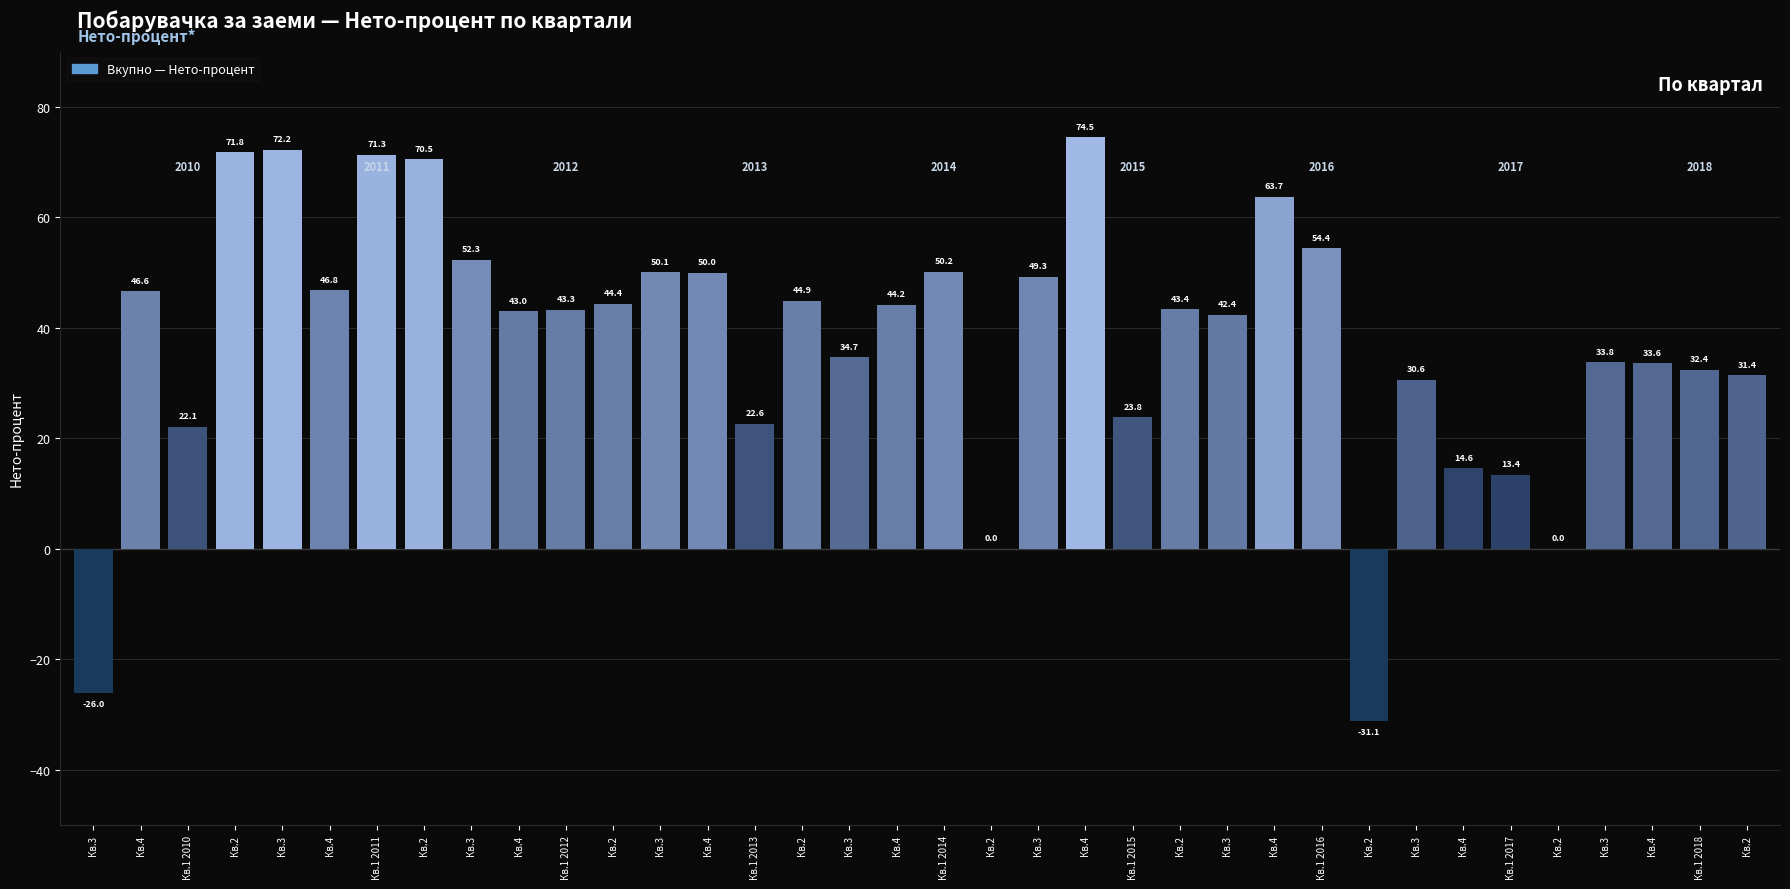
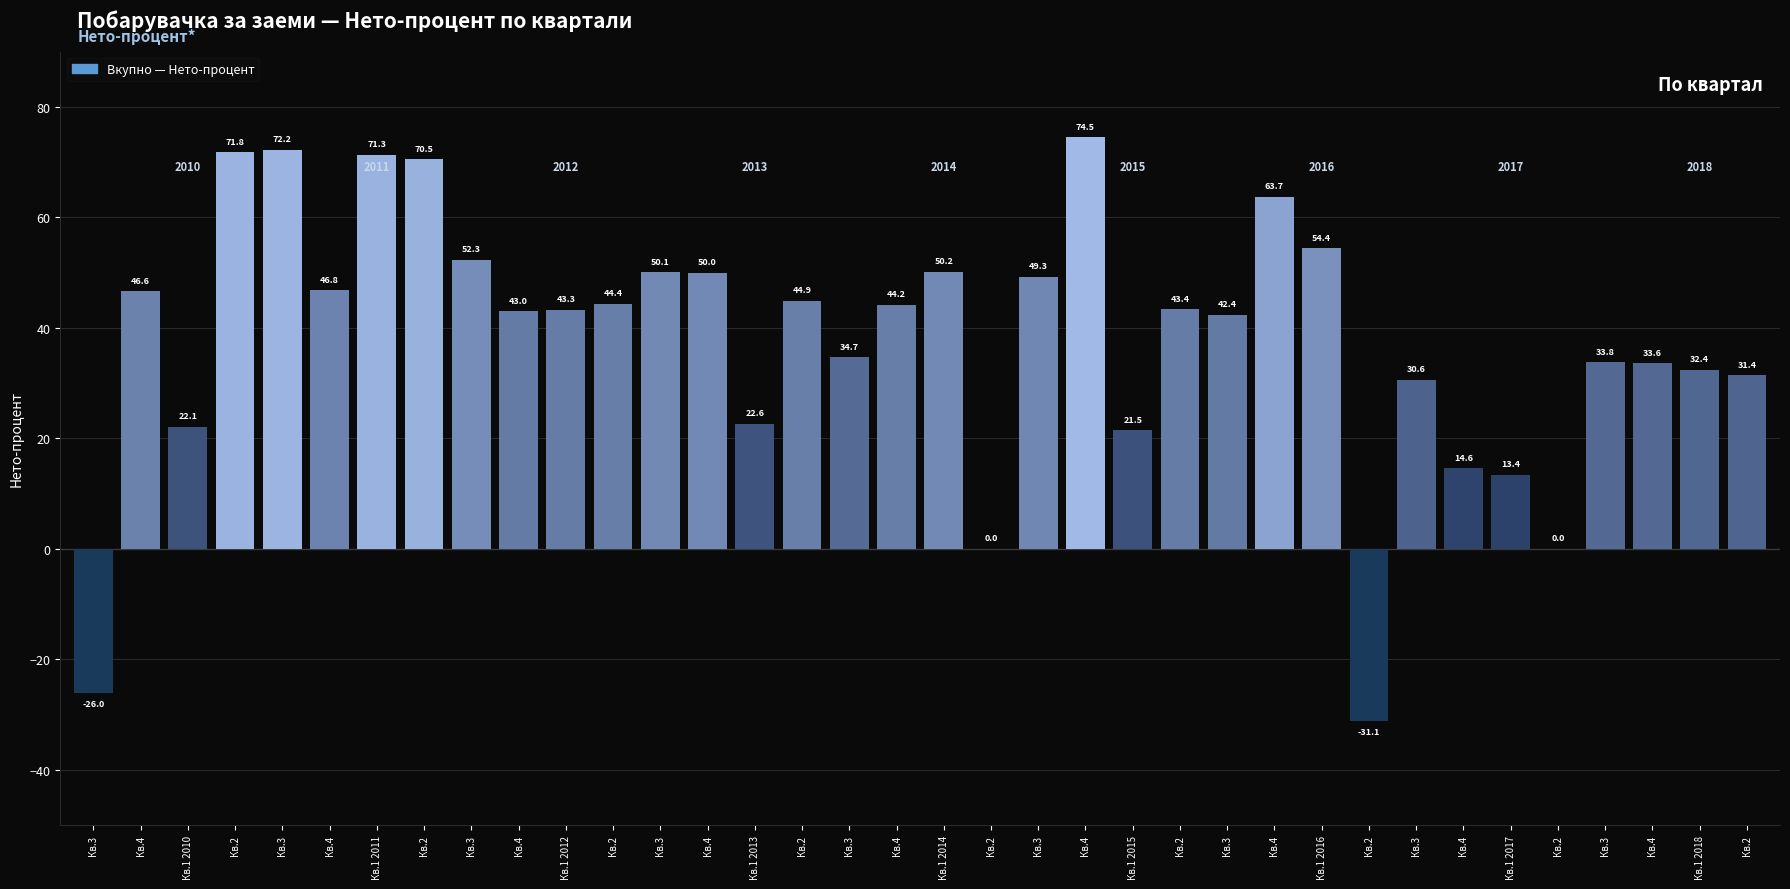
Кв.1 2015: 23.8 -> 21.5
